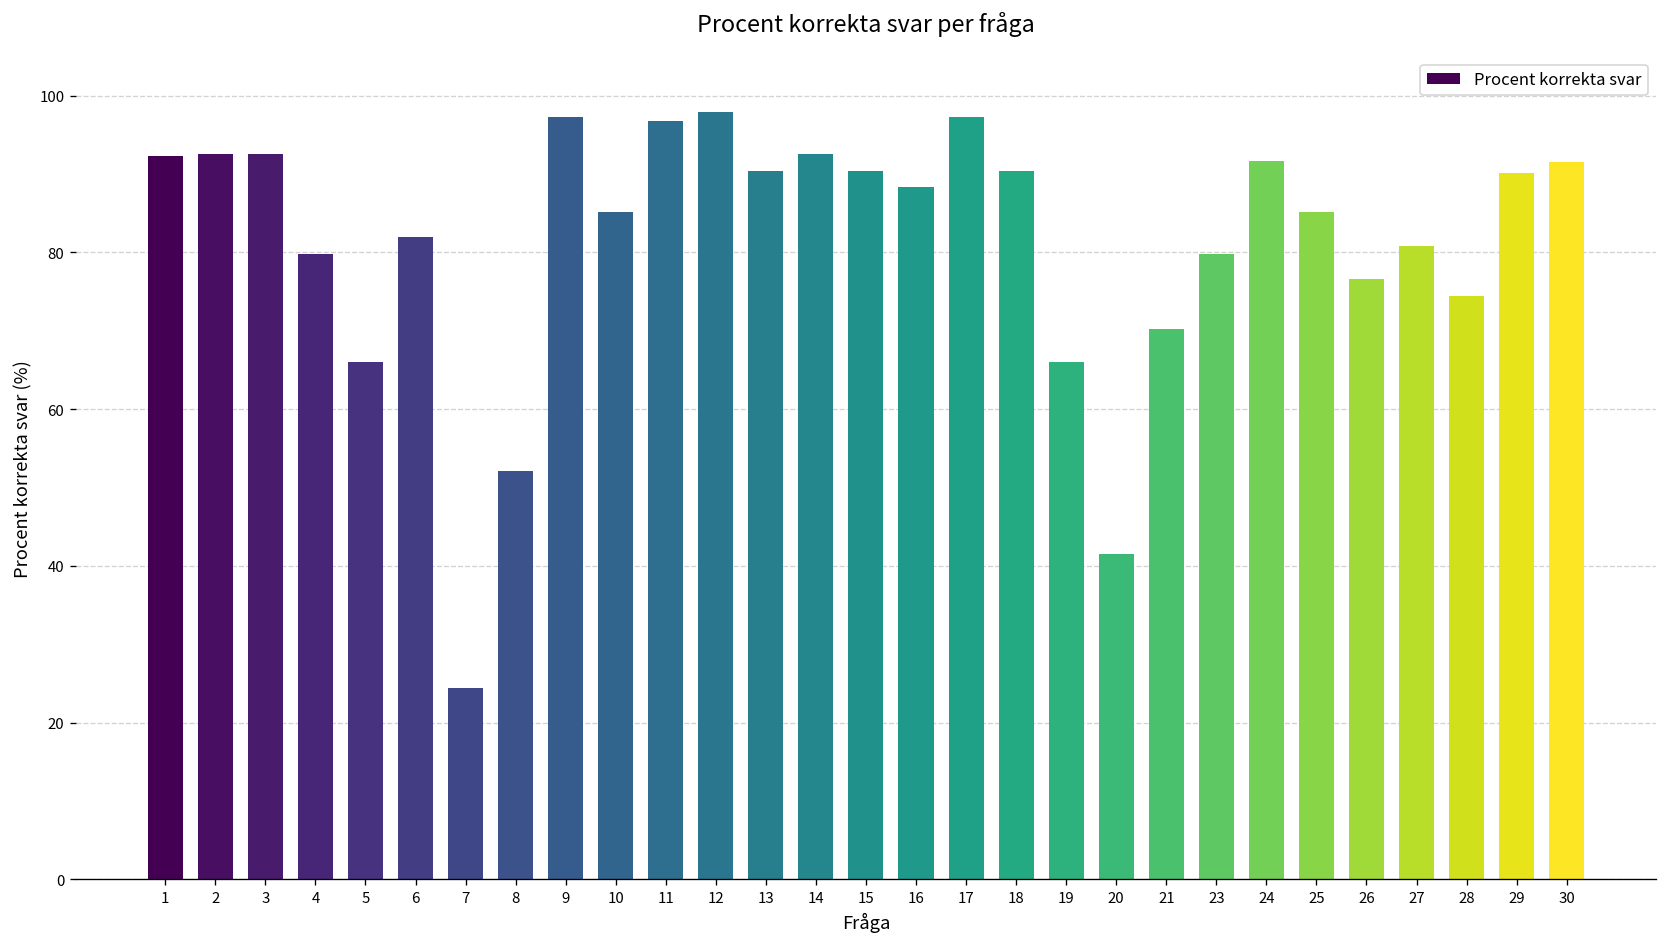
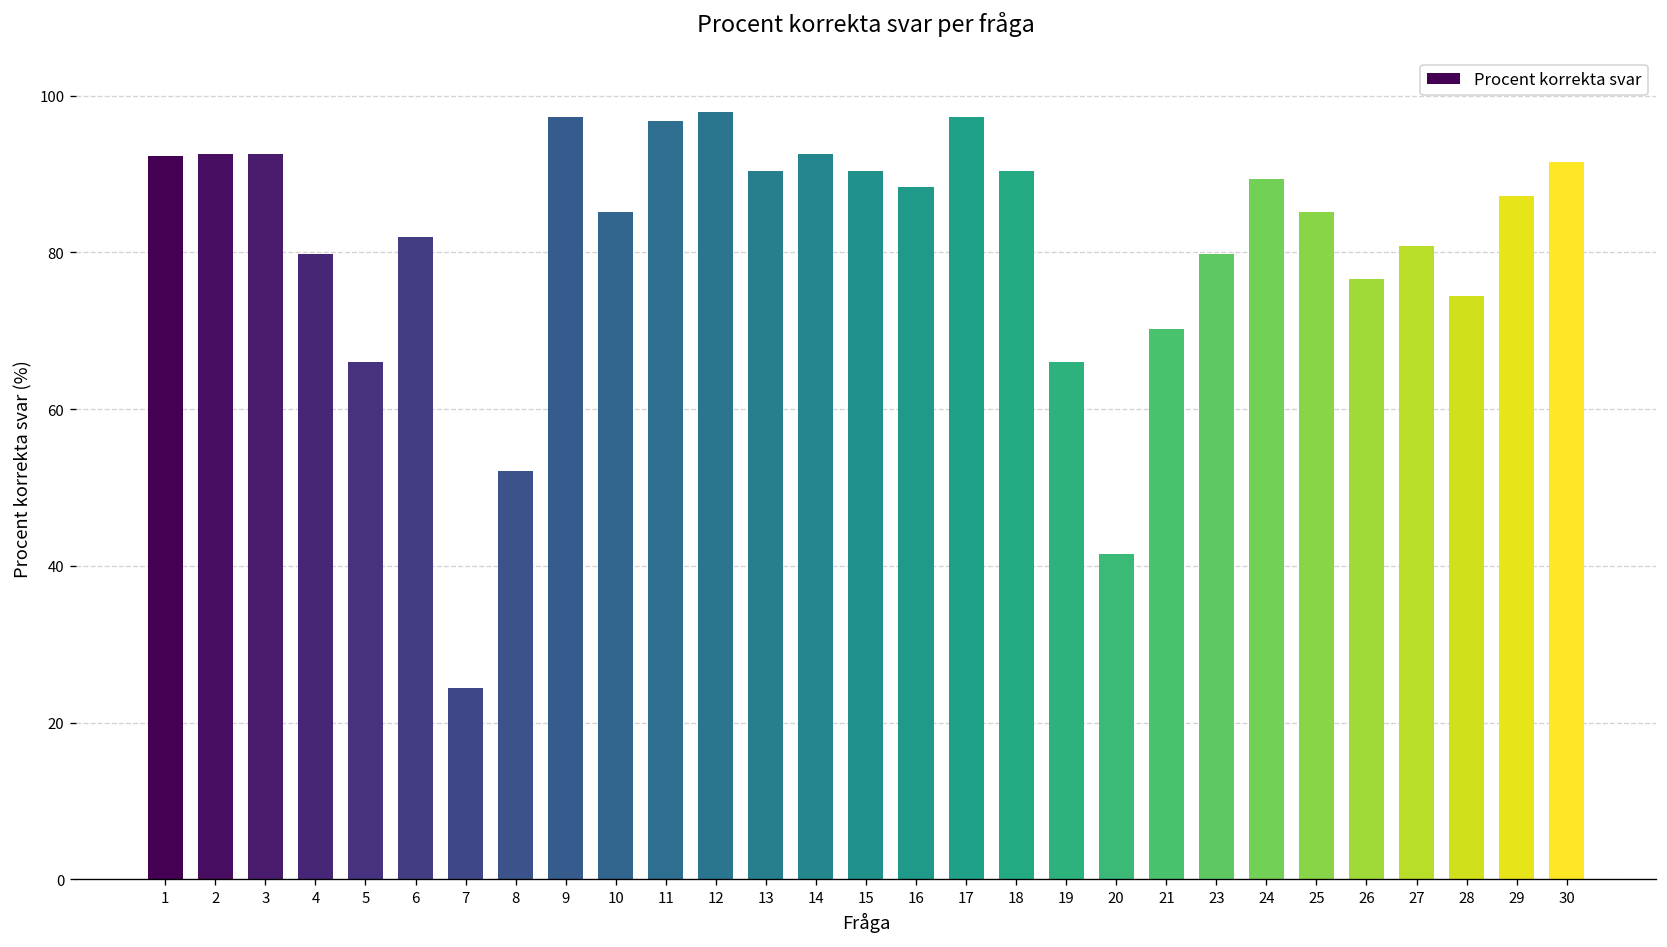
24: 92 -> 89
29: 90 -> 87
